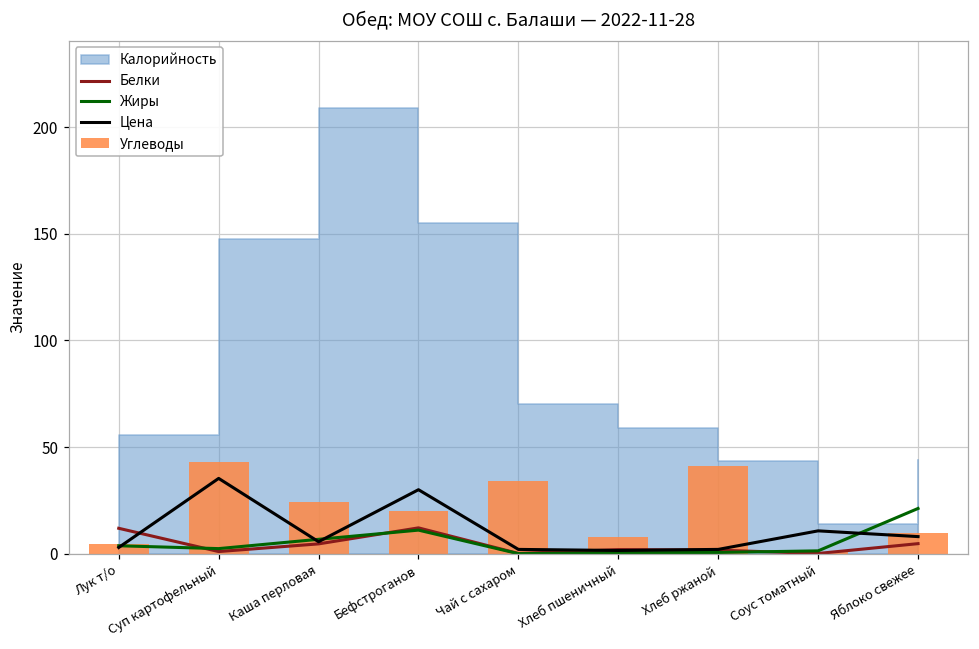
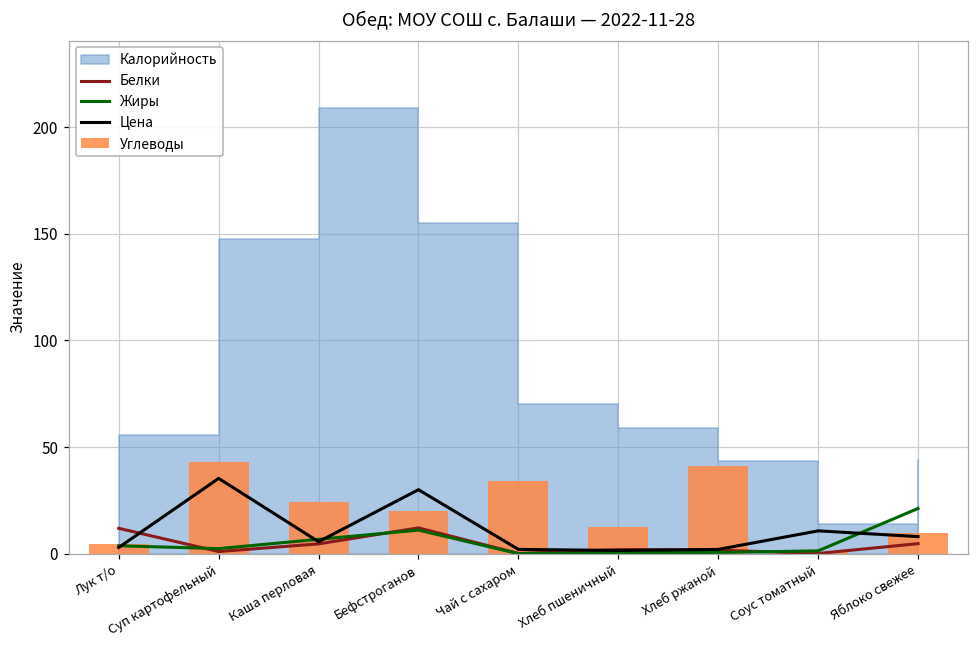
Углеводы, Хлеб пшеничный: 8 -> 12
